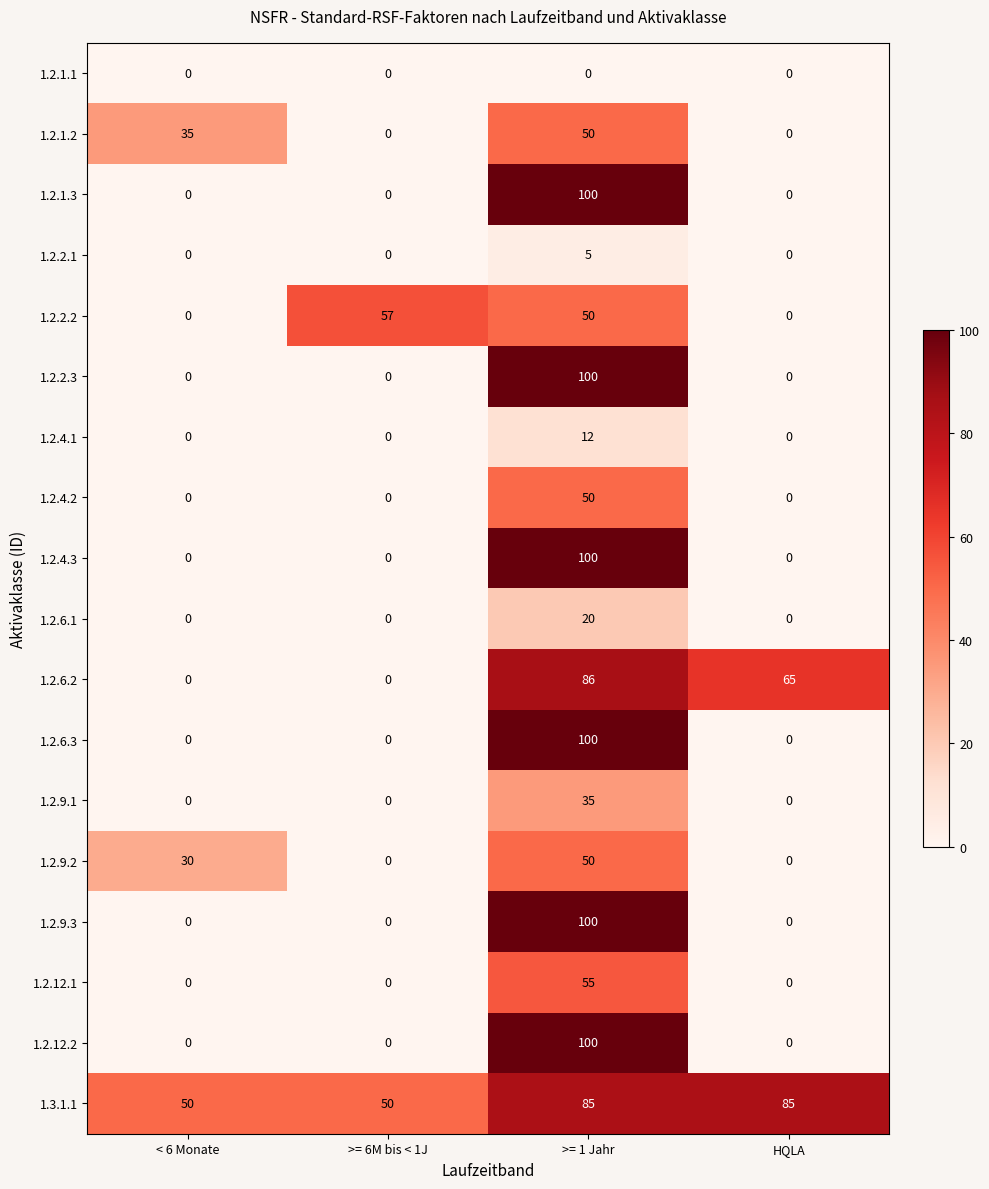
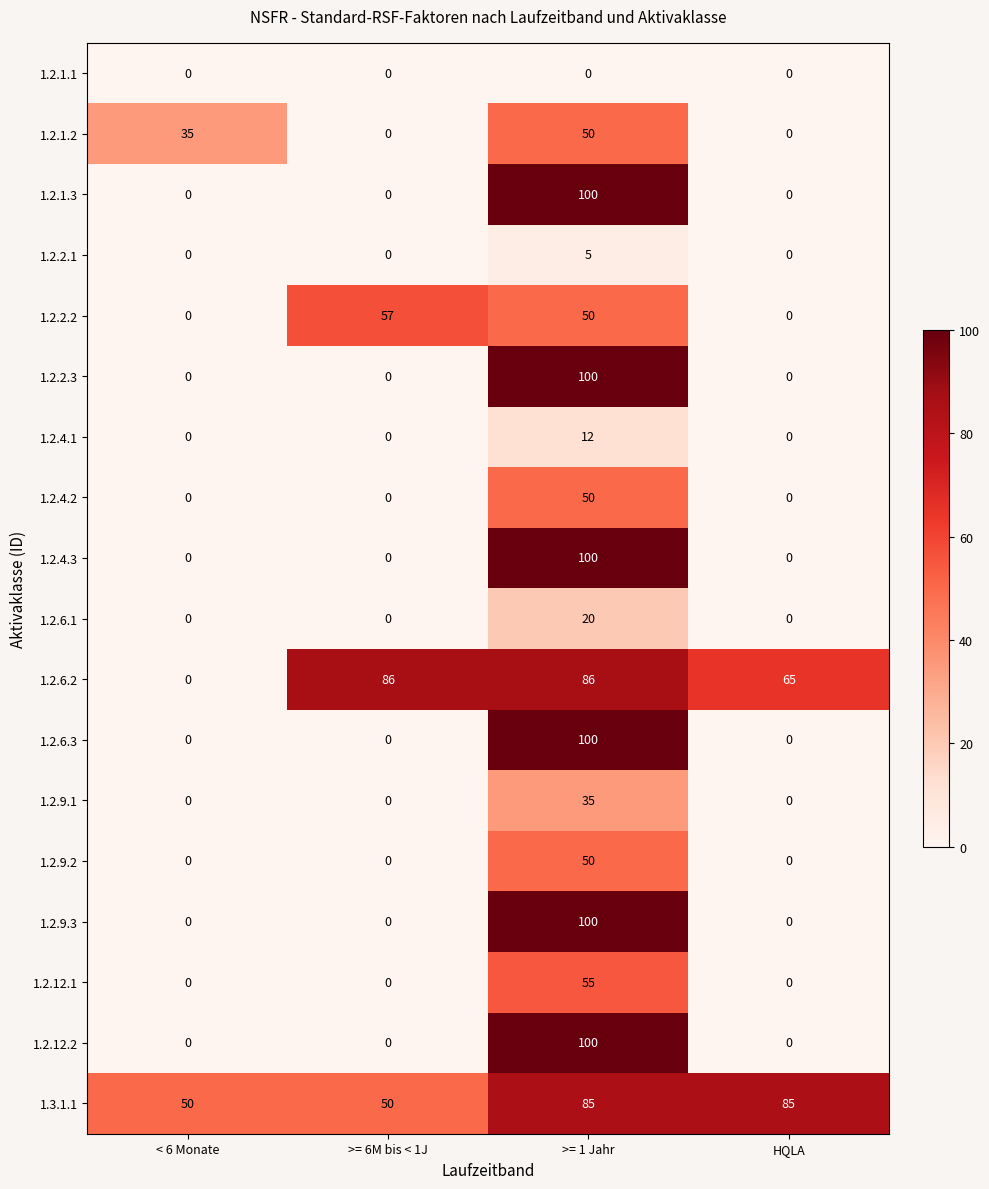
1.2.6.2, >= 6M bis < 1J: 0 -> 86
1.2.9.2, < 6 Monate: 30 -> 0
